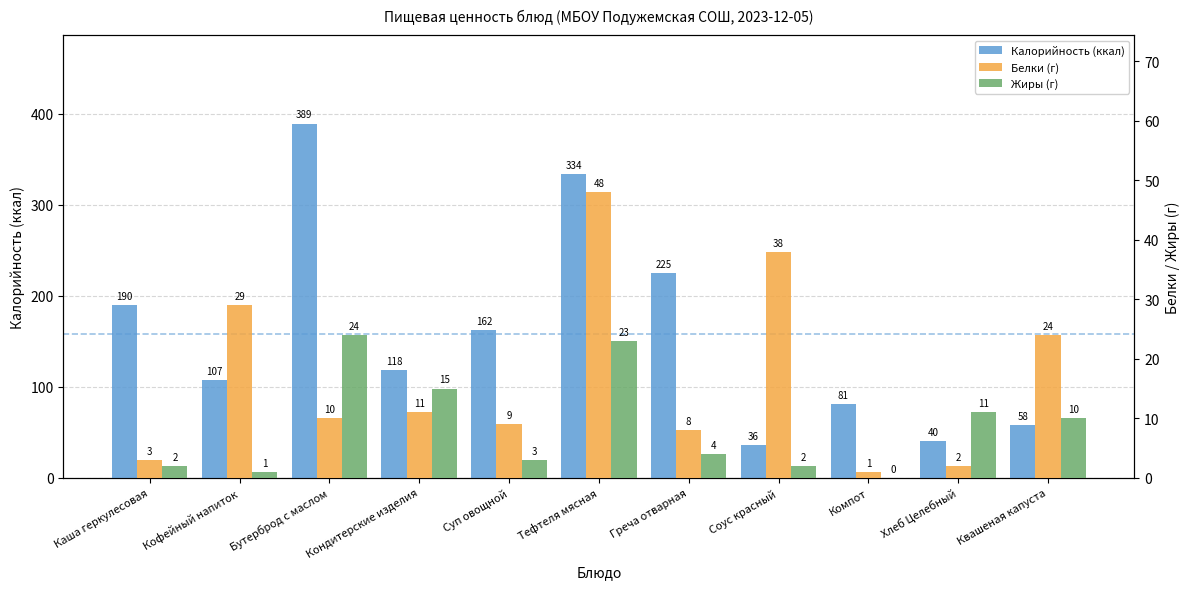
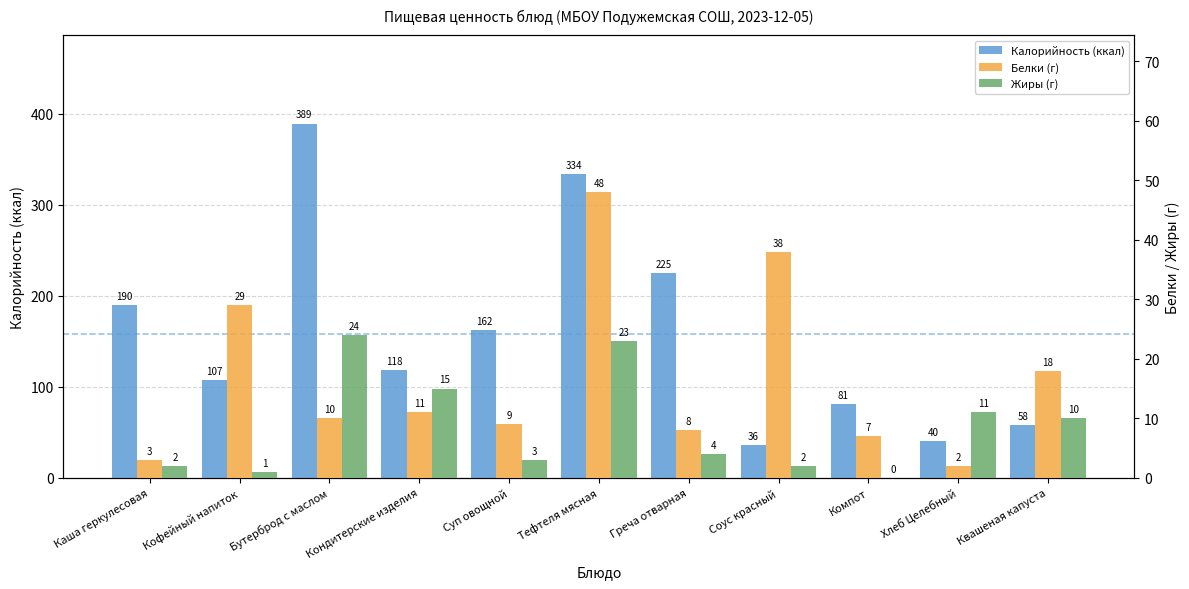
Белки (г), Компот: 1 -> 7
Белки (г), Квашеная капуста: 24 -> 18
